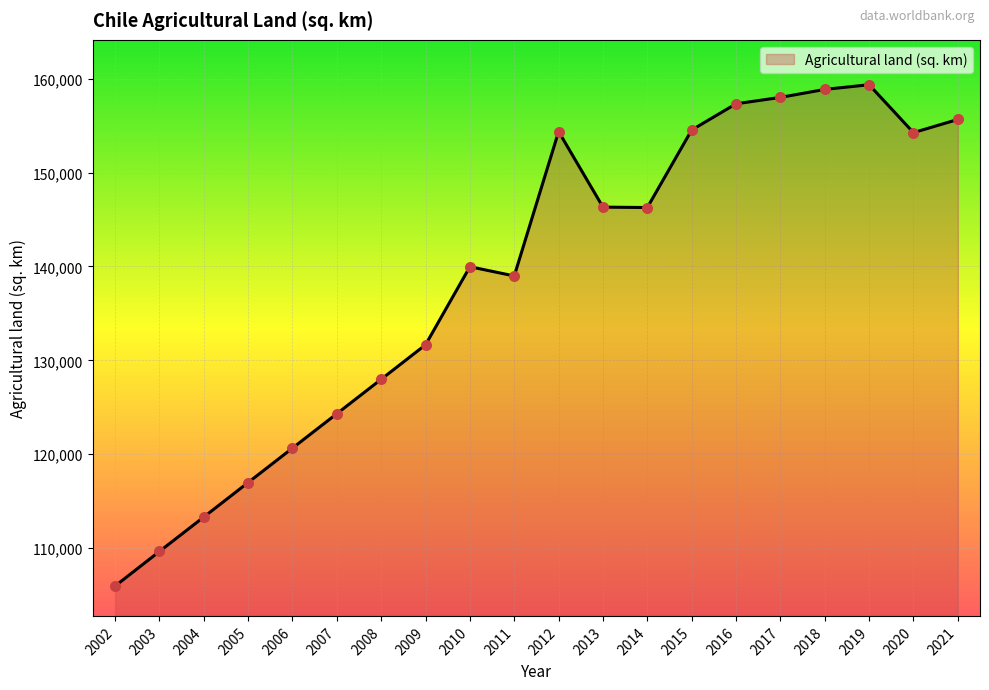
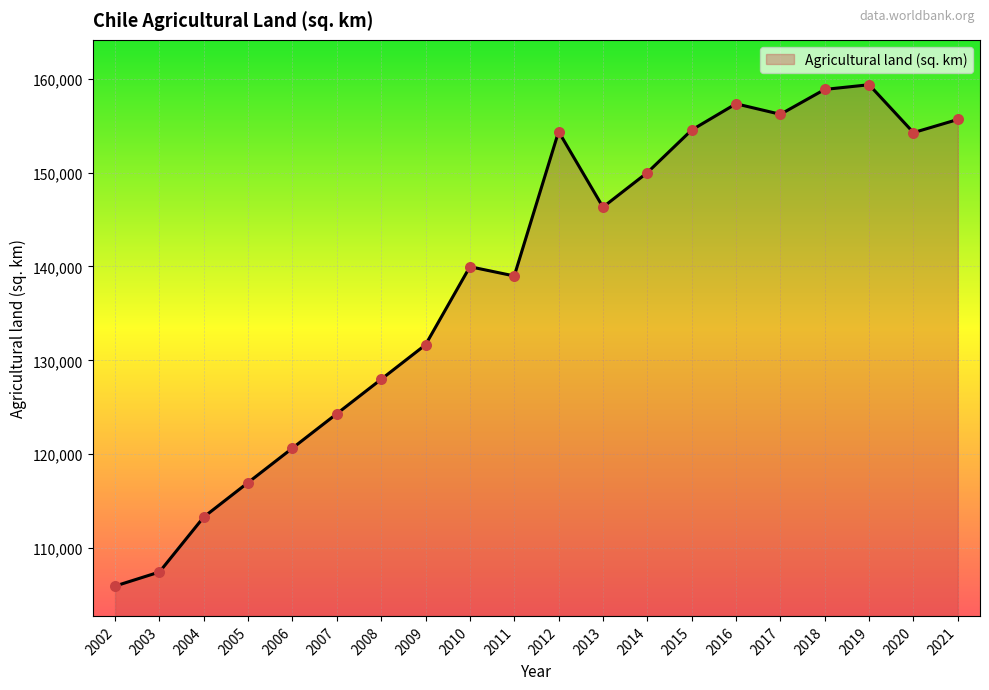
2003: 110,000 -> 107,000
2014: 146,000 -> 150,000
2017: 158,000 -> 156,000
